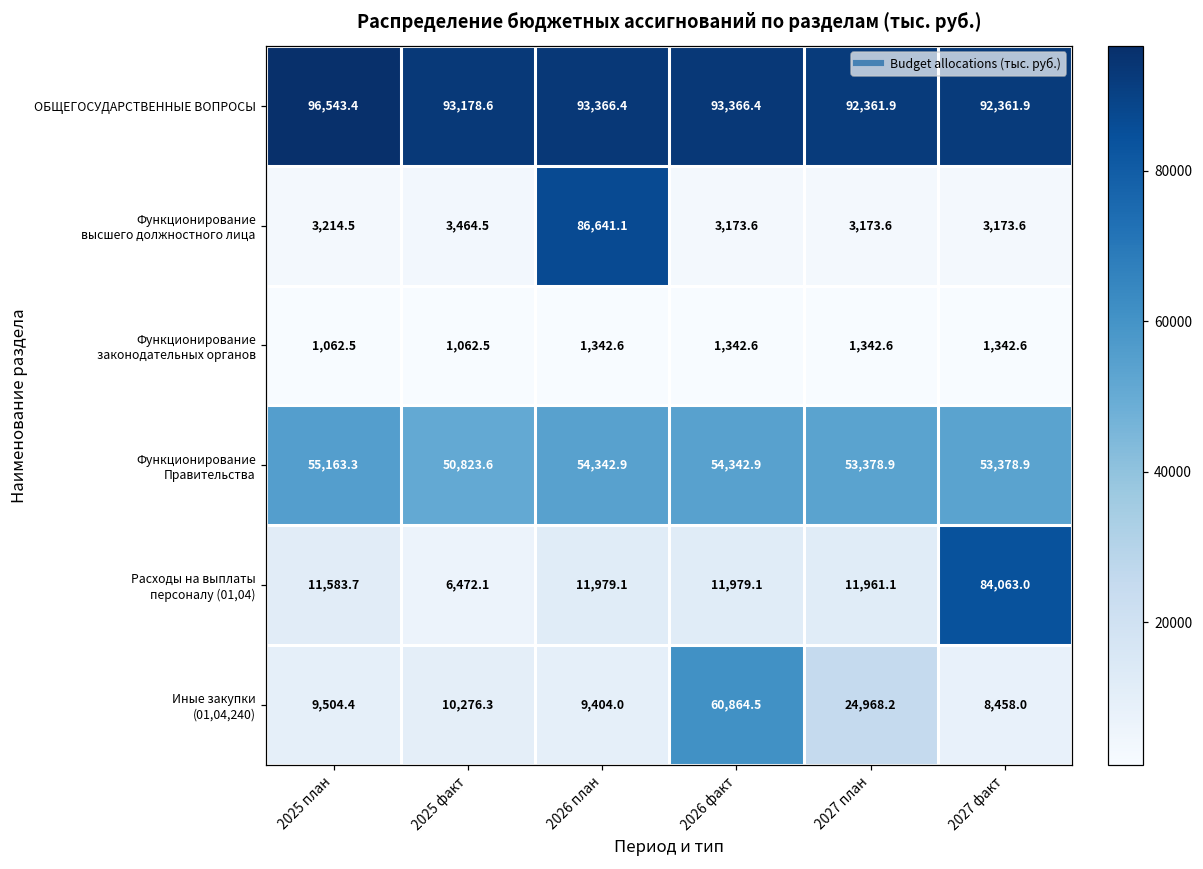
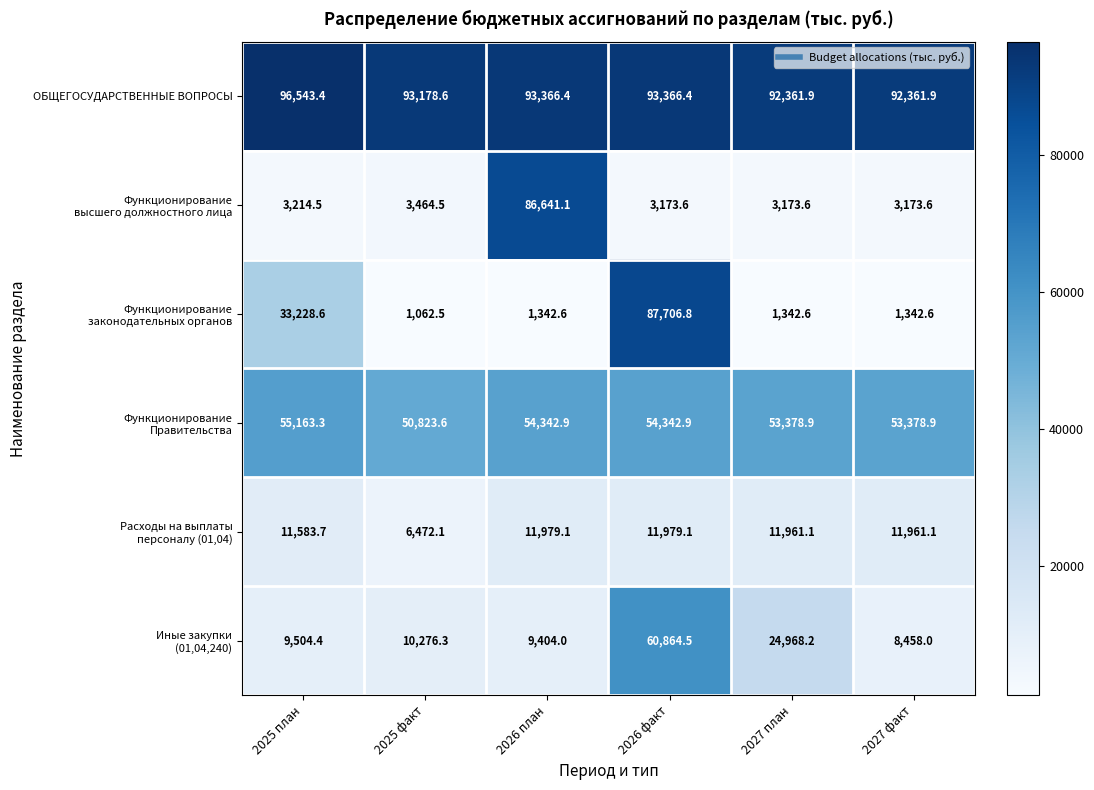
Функционирование законодательных органов, 2025 план: 1,062.5 -> 33,228.6
Функционирование законодательных органов, 2026 факт: 1,342.6 -> 87,706.8
Расходы на выплаты персоналу (01,04), 2027 факт: 84,063.0 -> 11,961.1
